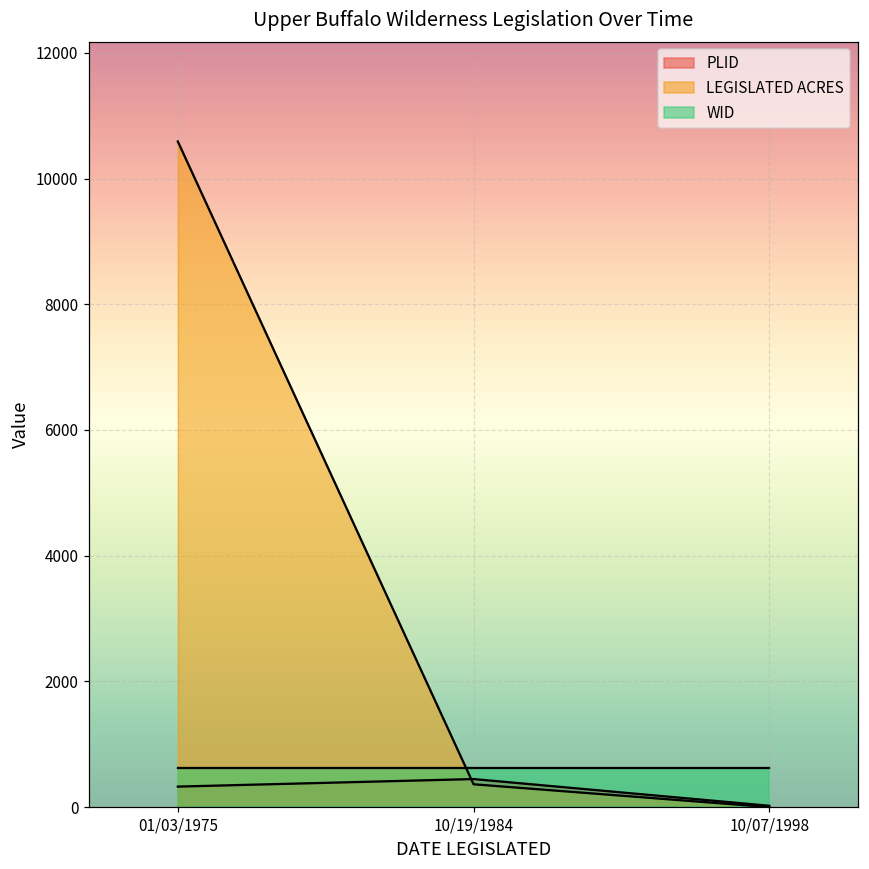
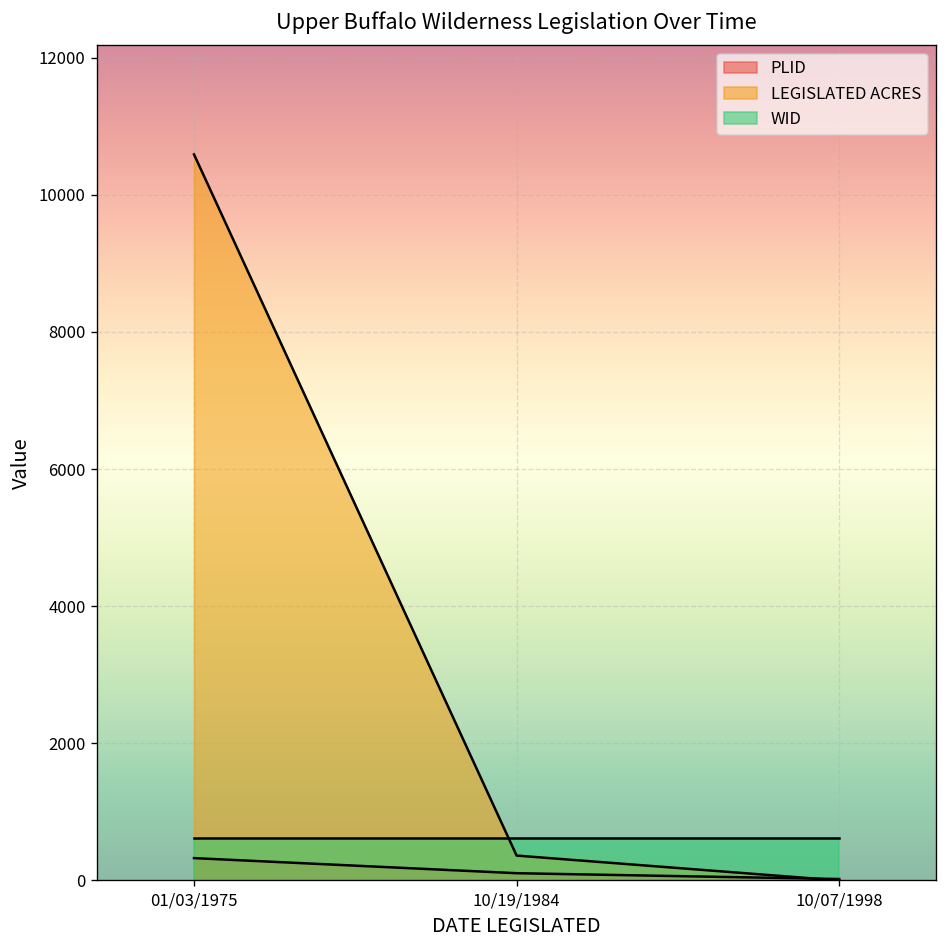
PLID, 10/19/1984: 400 -> 100
